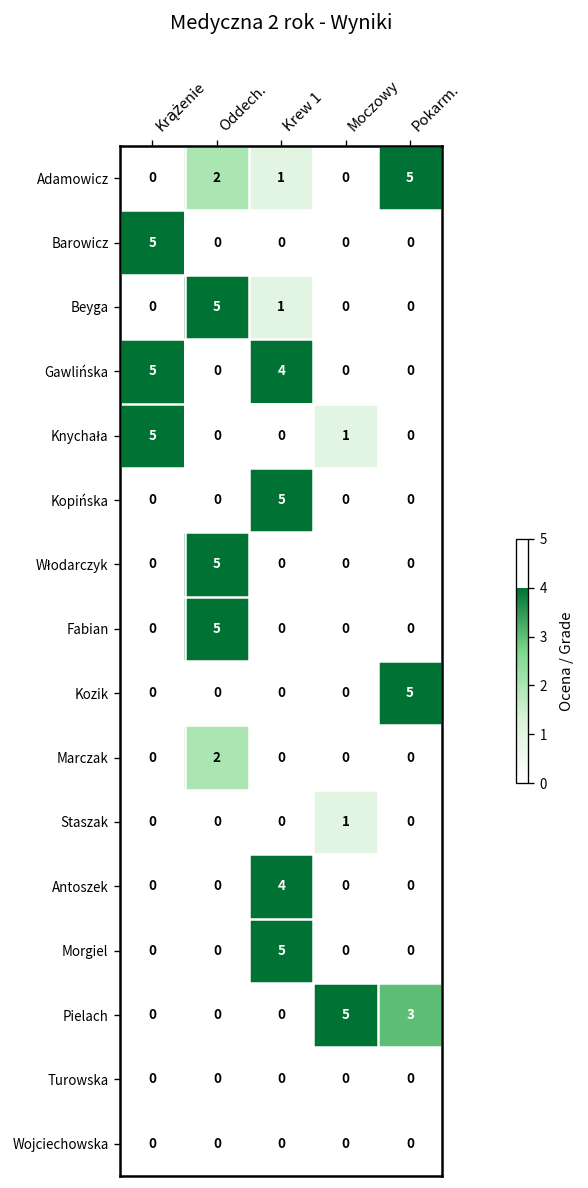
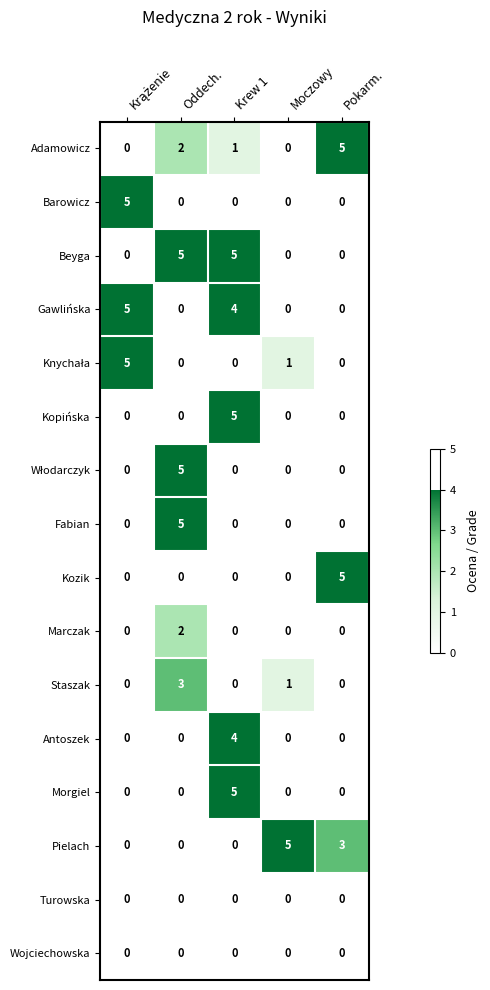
Beyga, Krew 1: 1 -> 5
Staszak, Oddech.: 0 -> 3
